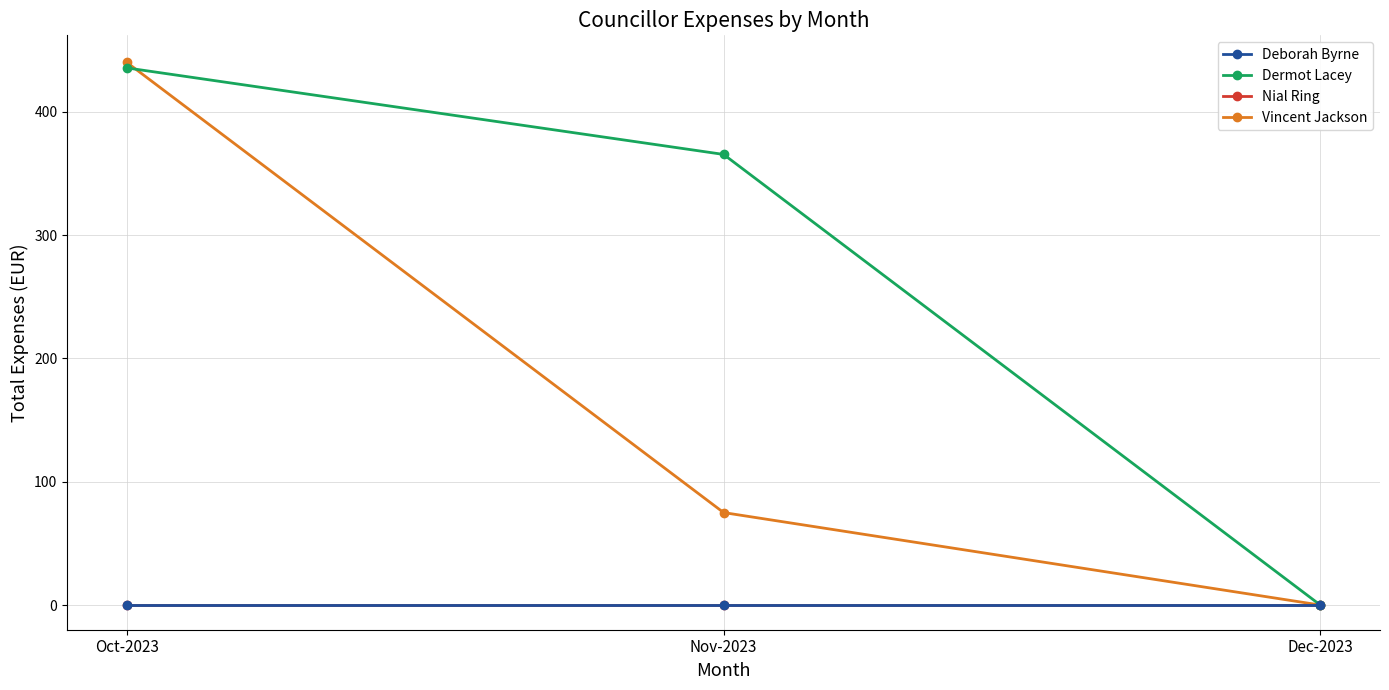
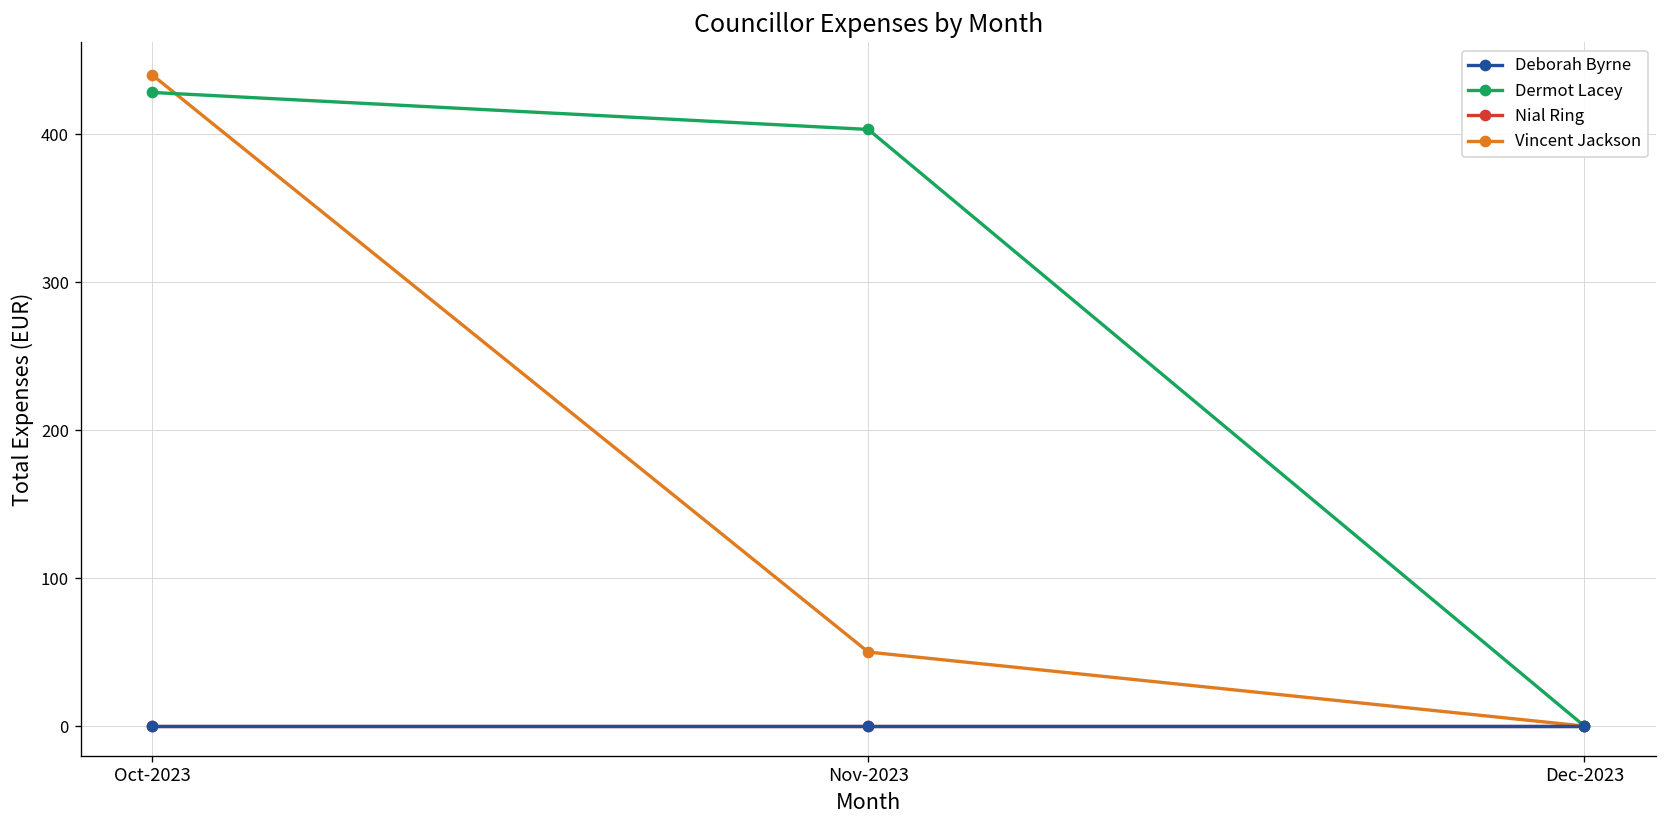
Dermot Lacey, Oct-2023: 436 -> 428
Dermot Lacey, Nov-2023: 365 -> 403
Vincent Jackson, Nov-2023: 75 -> 50
